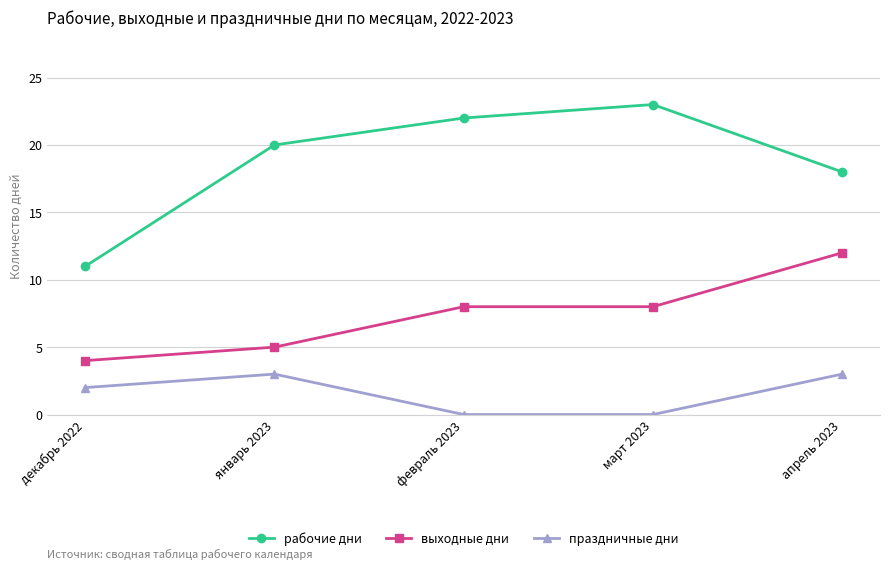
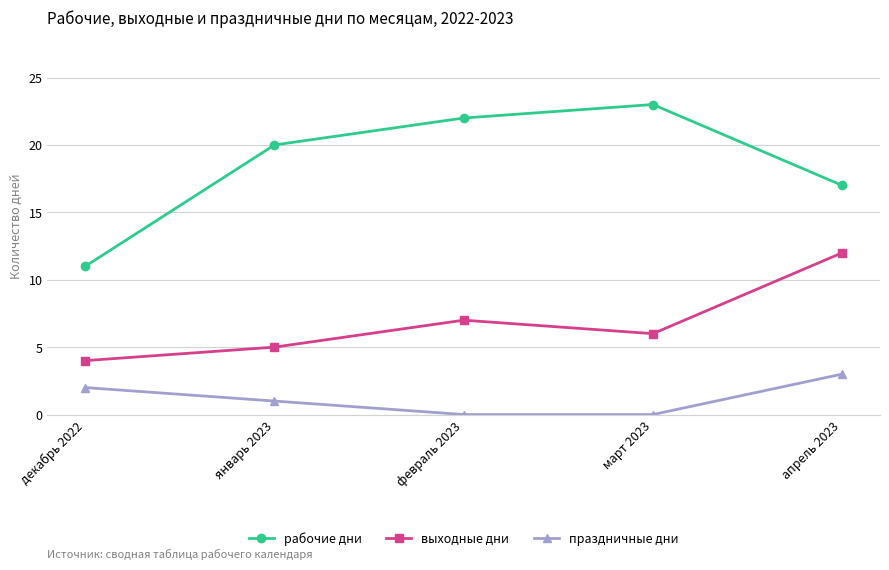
праздничные дни, январь 2023: 3 -> 1
выходные дни, февраль 2023: 8 -> 7
выходные дни, март 2023: 8 -> 6
рабочие дни, апрель 2023: 18 -> 17
